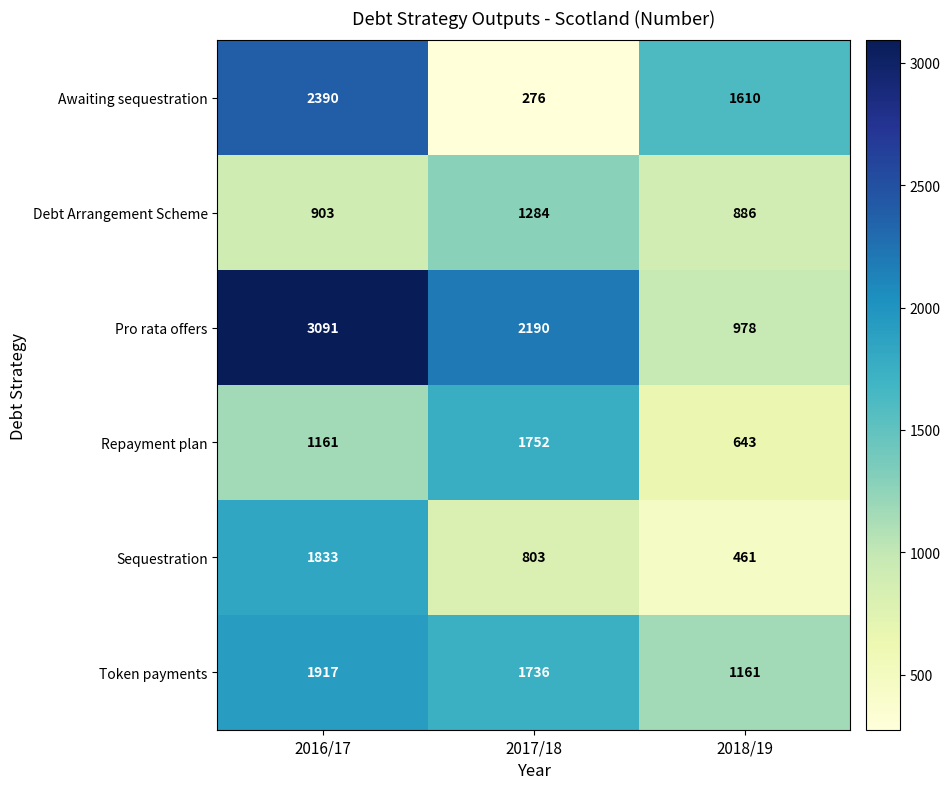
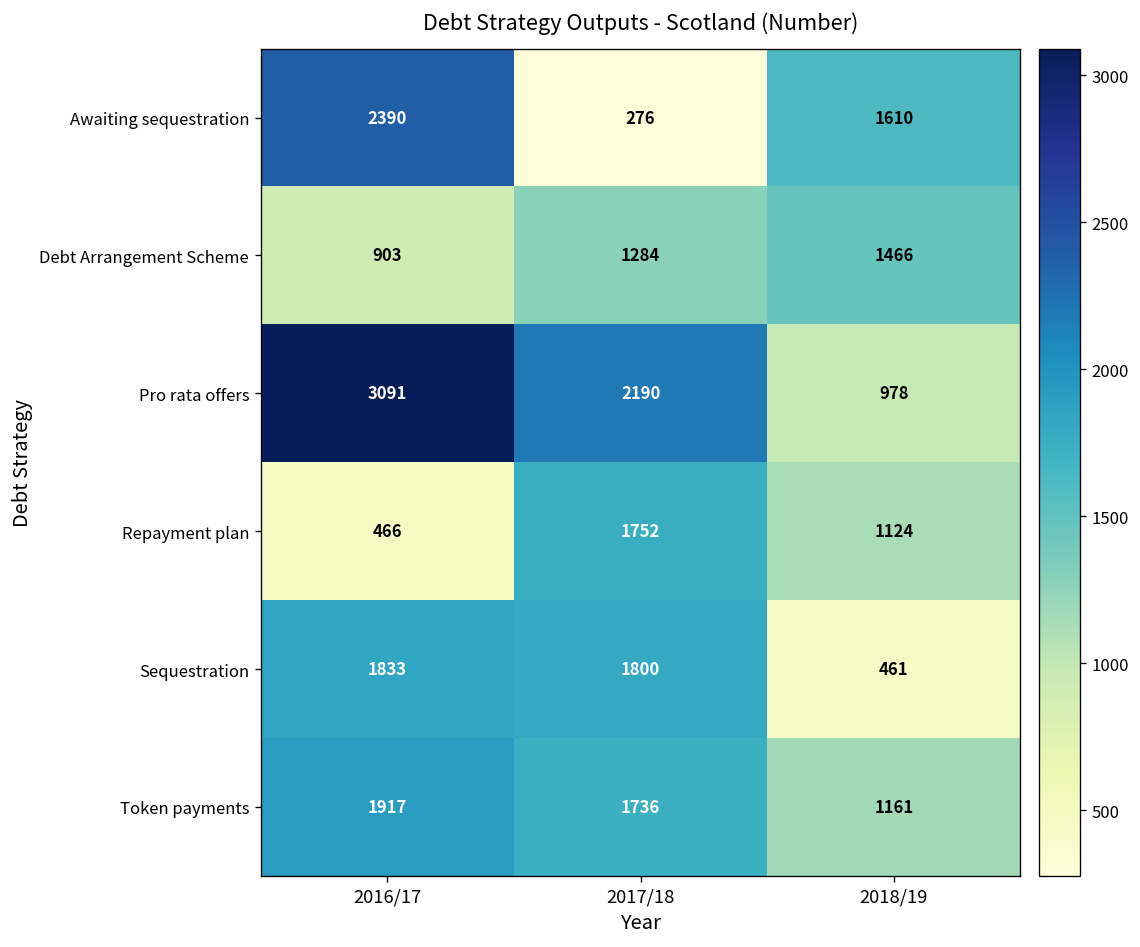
Debt Arrangement Scheme, 2018/19: 886 -> 1466
Repayment plan, 2016/17: 1161 -> 466
Repayment plan, 2018/19: 643 -> 1124
Sequestration, 2017/18: 803 -> 1800
